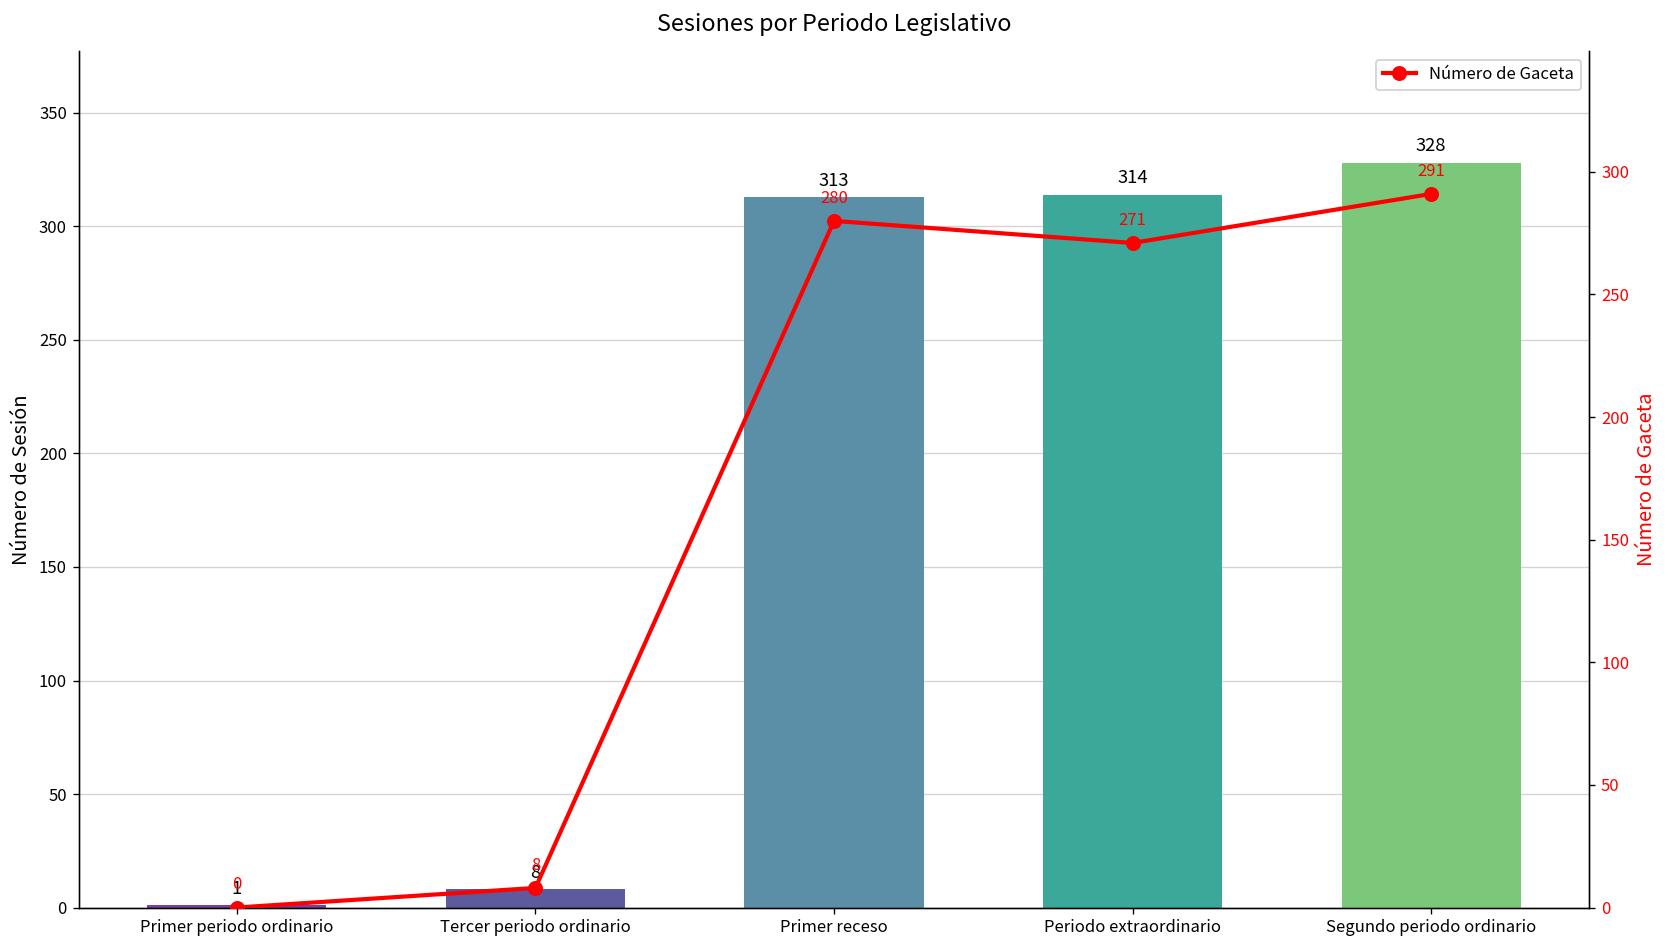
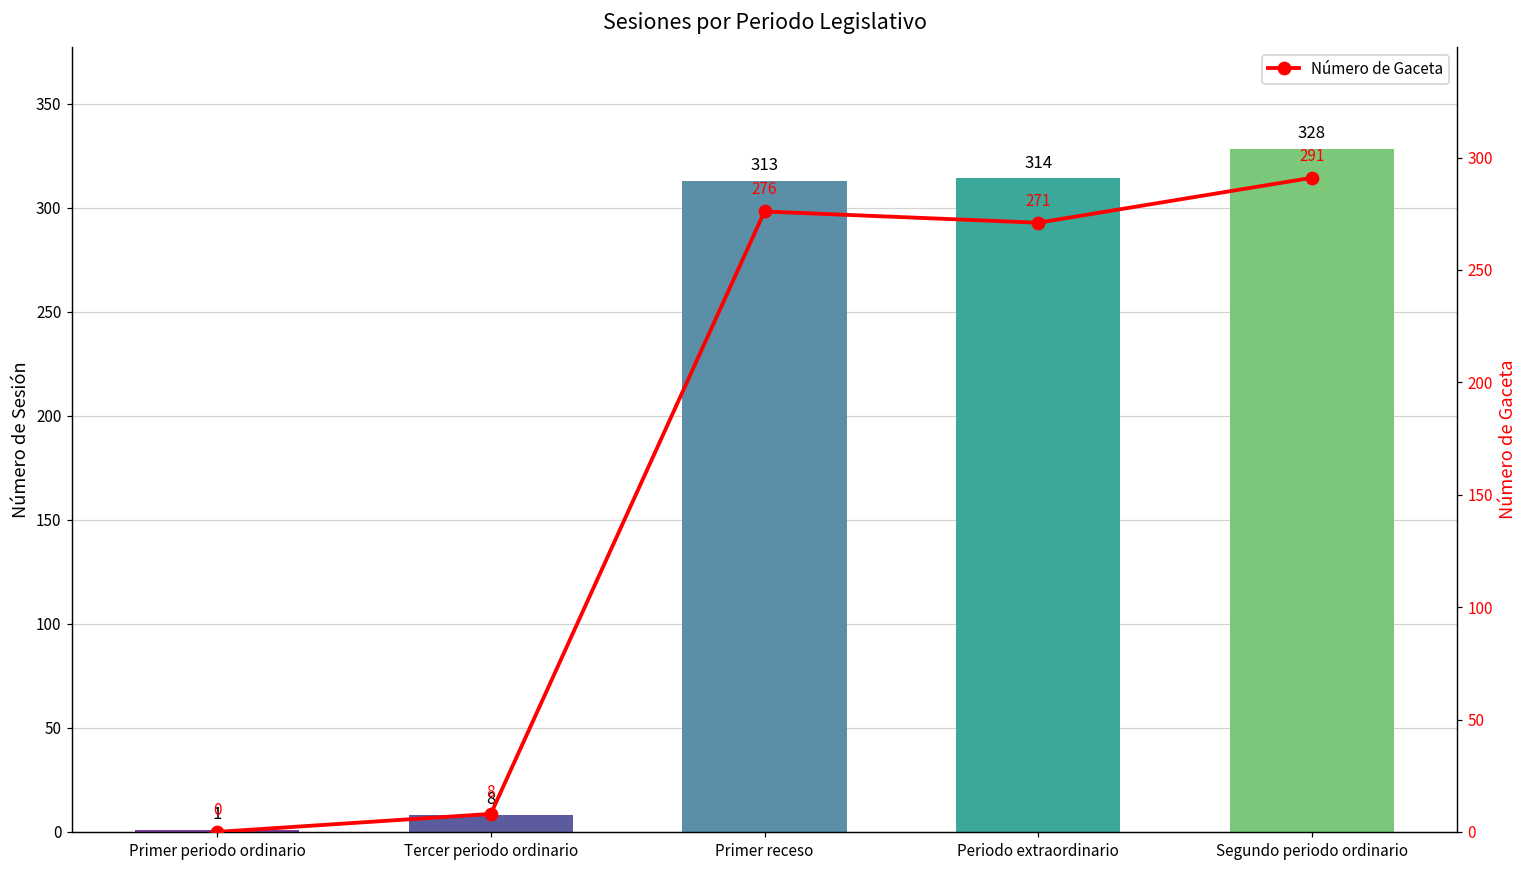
Número de Gaceta, Primer receso: 280 -> 276
